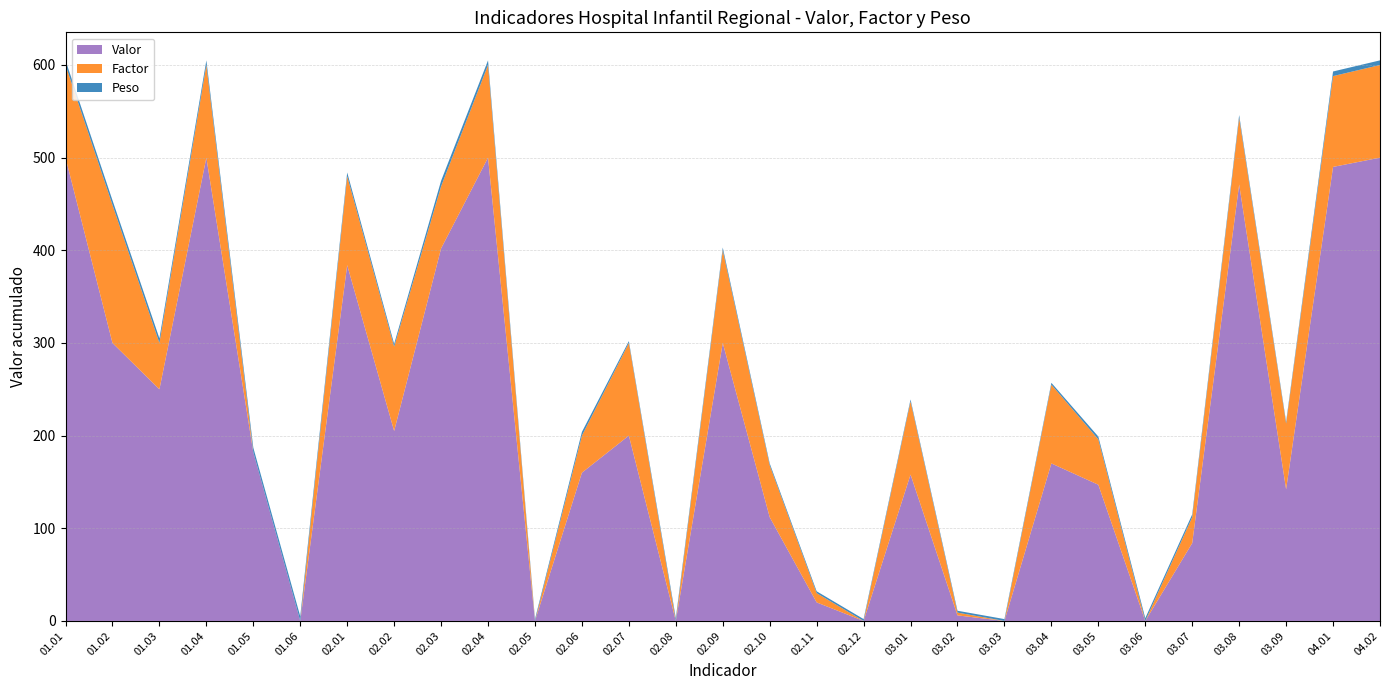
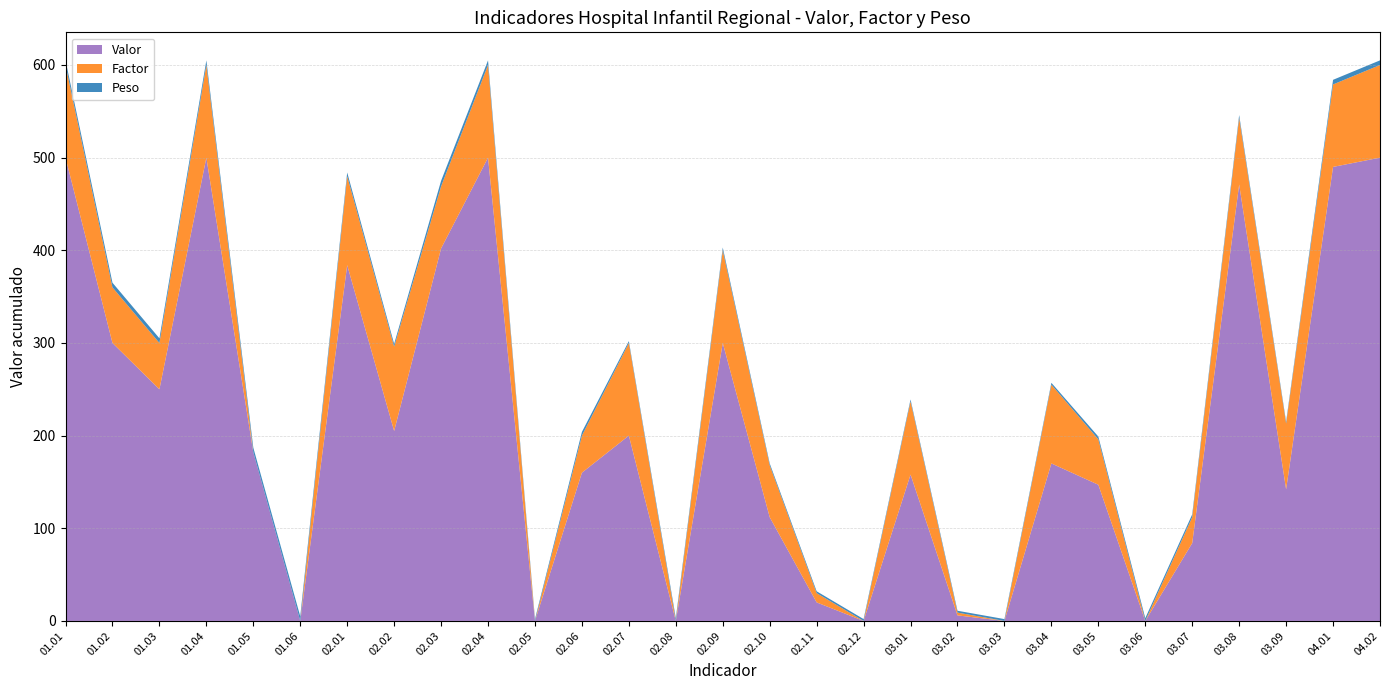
Factor, 01.02: 150 -> 60
Factor, 04.01: 100 -> 90
